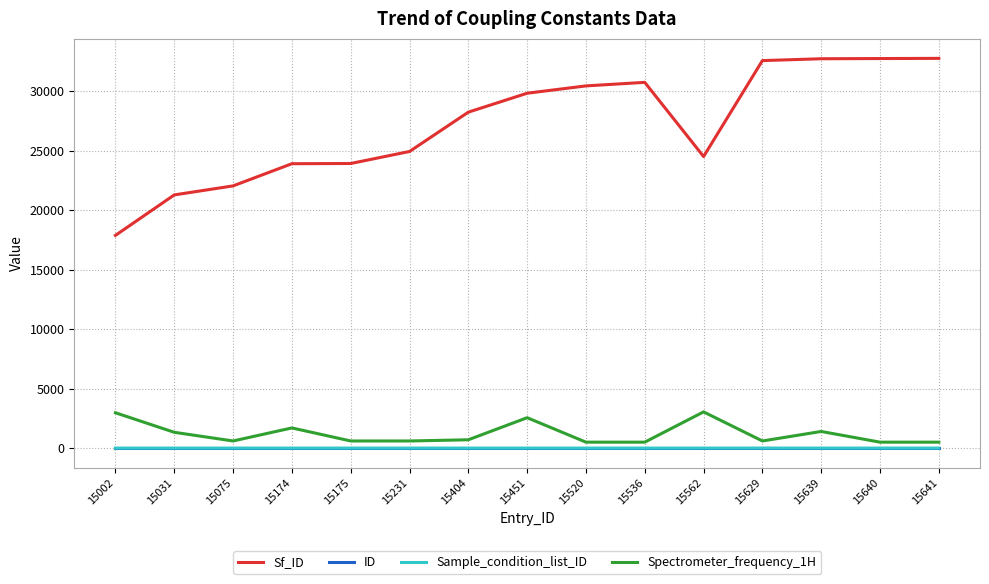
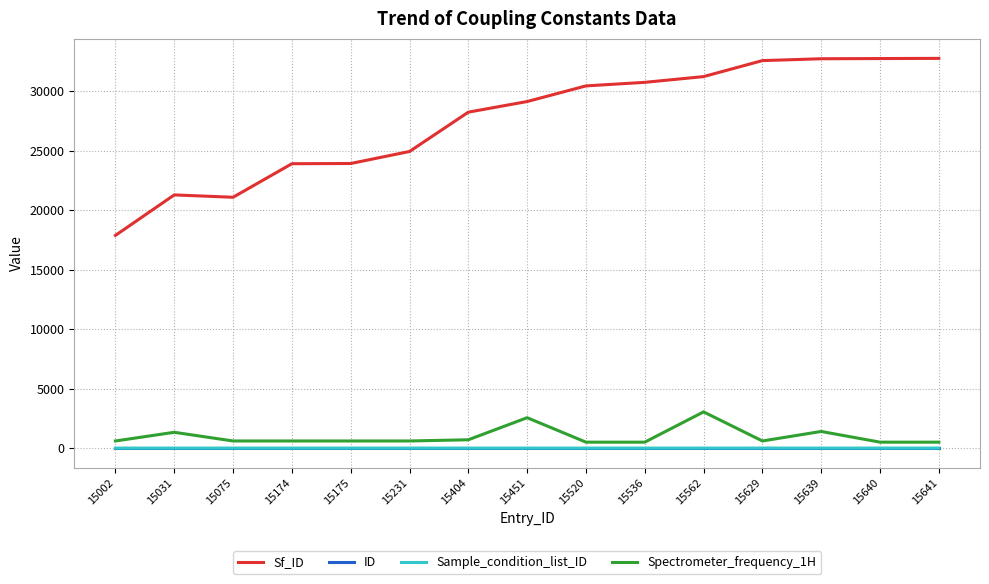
Spectrometer_frequency_1H, 15002: 3000 -> 600
Sf_ID, 15075: 22000 -> 21100
Spectrometer_frequency_1H, 15174: 1700 -> 600
Sf_ID, 15451: 29800 -> 29100
Sf_ID, 15562: 24500 -> 31200
